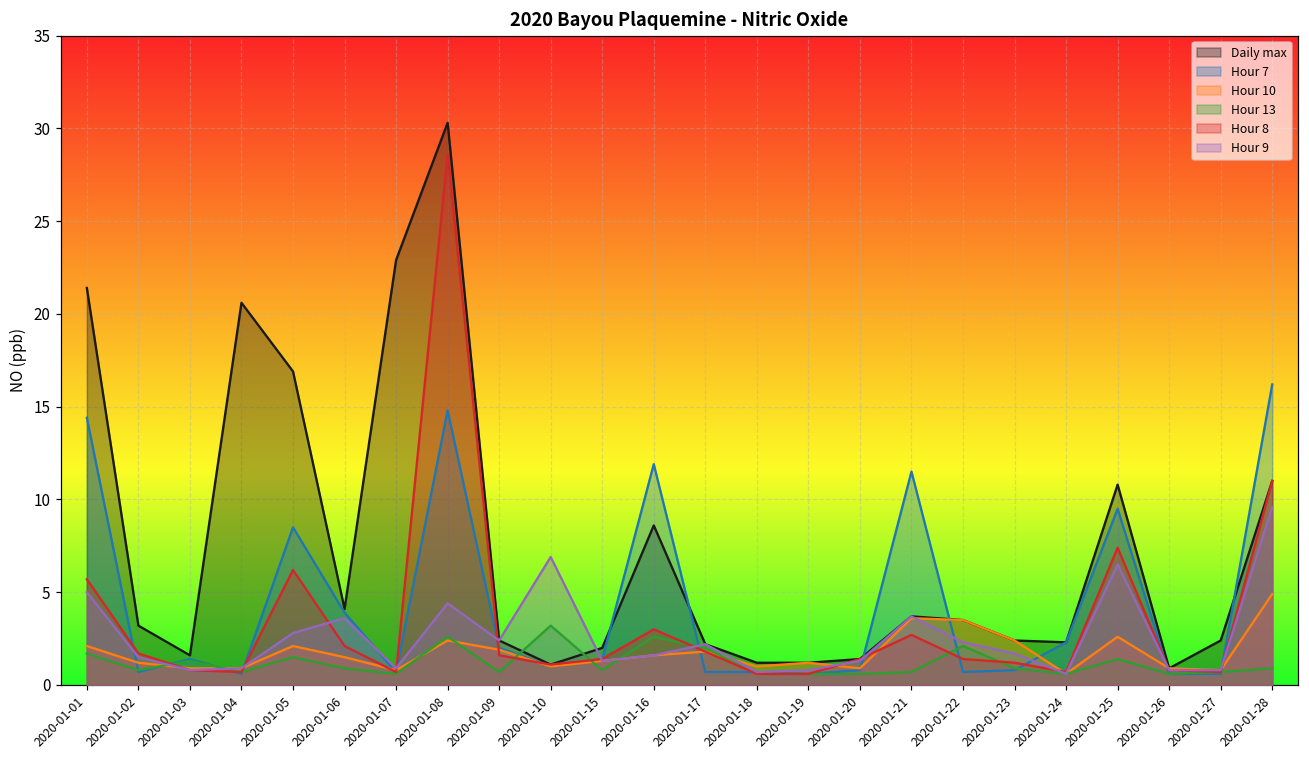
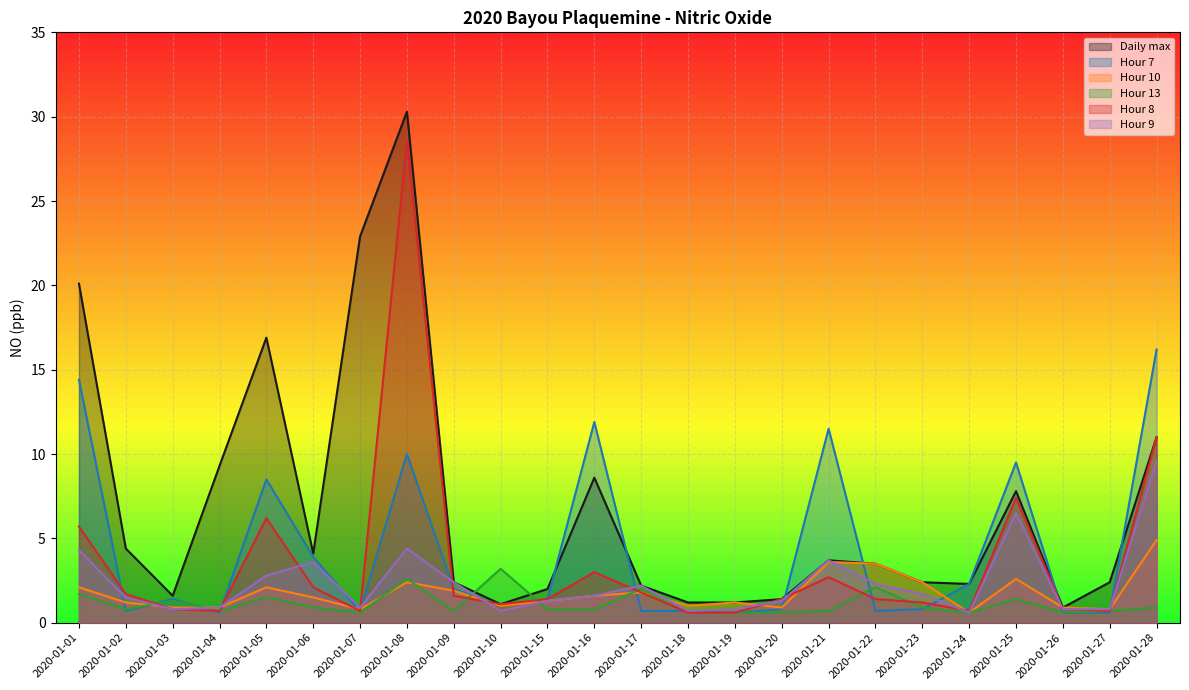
Daily max, 2020-01-01: 21.4 -> 20.1
Hour 9, 2020-01-01: 5.0 -> 4.3
Daily max, 2020-01-02: 3.2 -> 4.4
Daily max, 2020-01-04: 20.6 -> 9.3
Hour 7, 2020-01-08: 14.8 -> 10.0
Hour 9, 2020-01-10: 6.9 -> 0.7
Hour 13, 2020-01-16: 2.6 -> 0.8
Daily max, 2020-01-25: 10.8 -> 7.8
